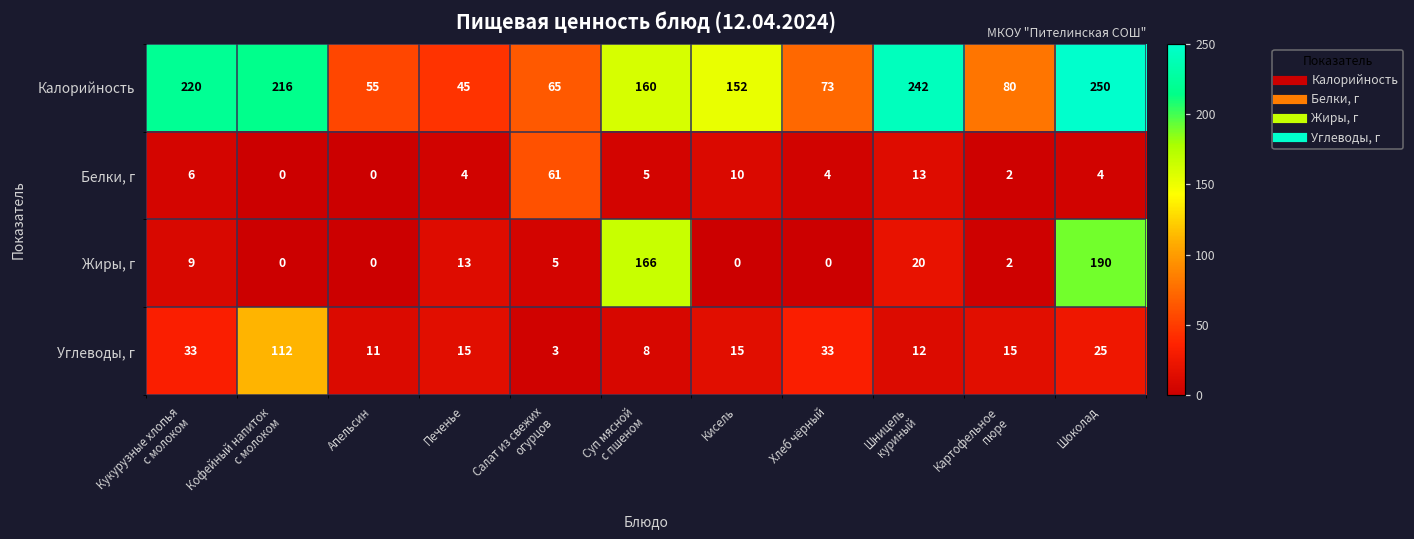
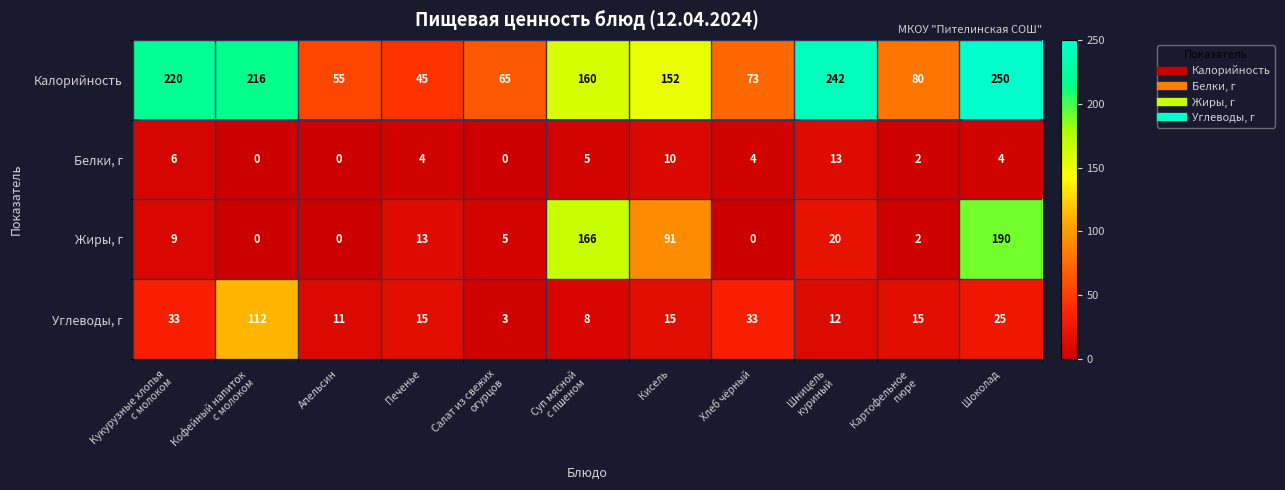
Белки, г, Салат из свежих огурцов: 61 -> 0
Жиры, г, Кисель: 0 -> 91
